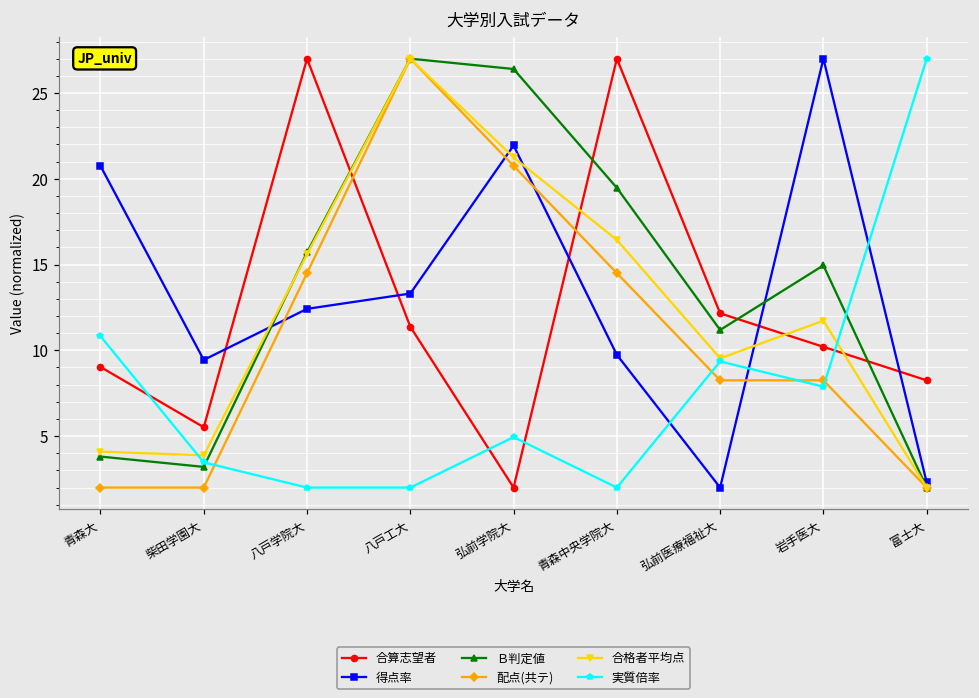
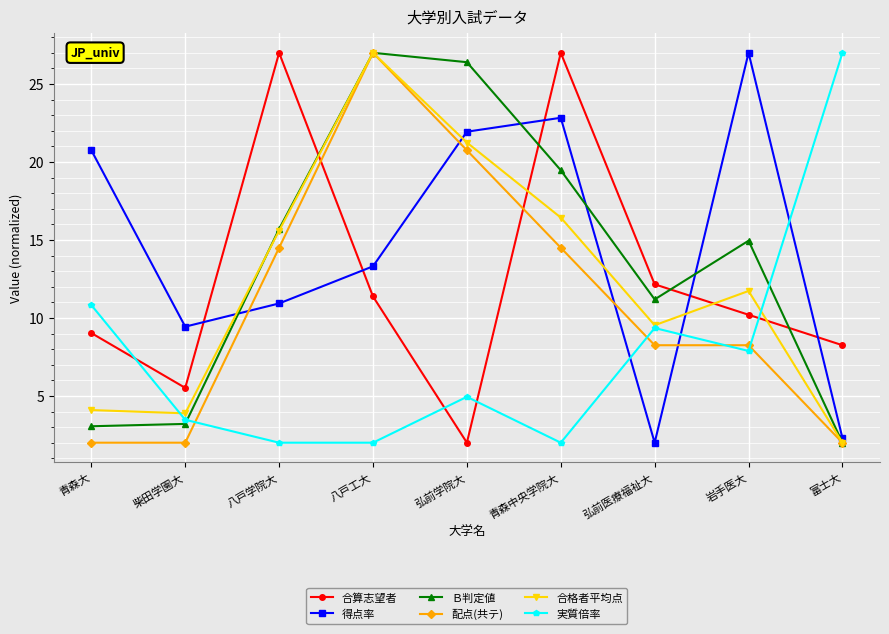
Ｂ判定値, 青森大: 3.8 -> 3.1
得点率, 八戸学院大: 12.4 -> 10.9
得点率, 青森中央学院大: 9.7 -> 22.8
